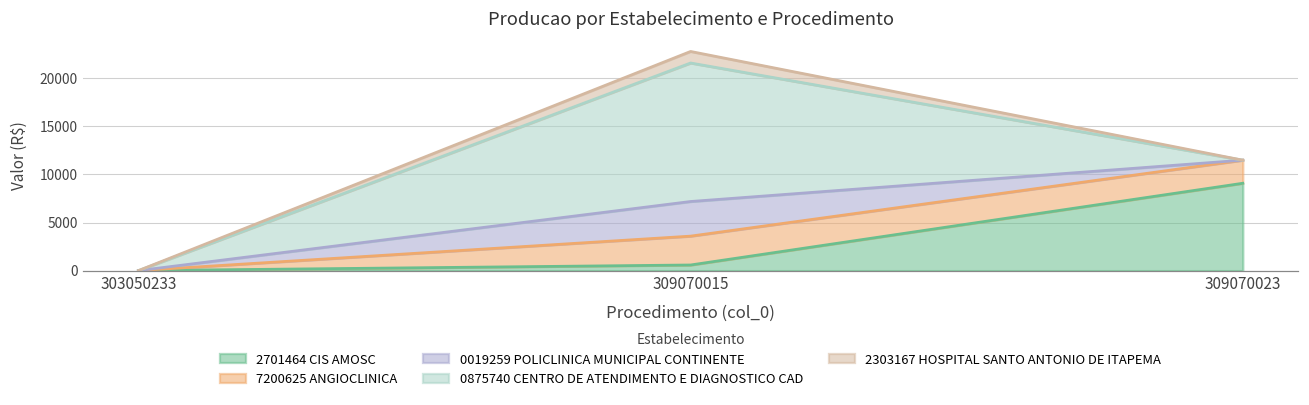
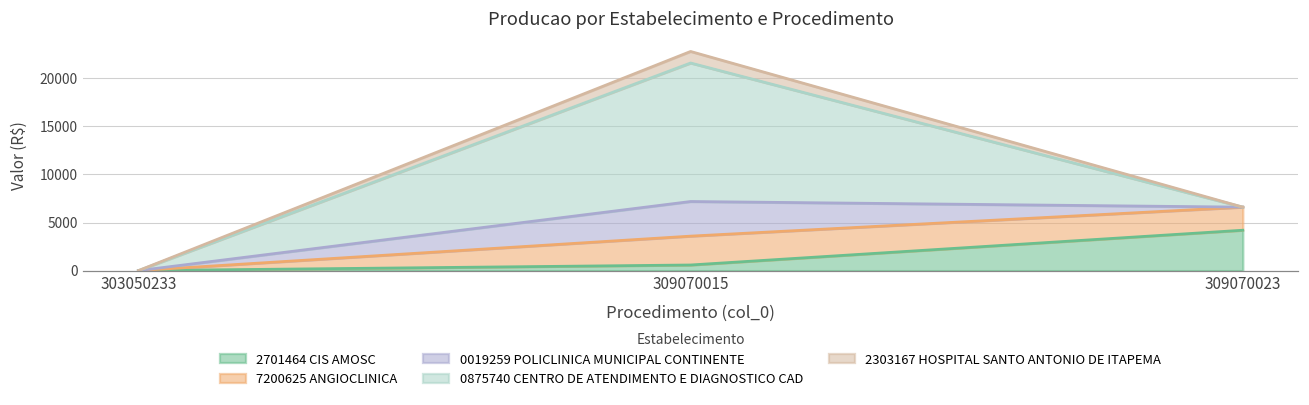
2701464 CIS AMOSC, 309070023: 9000 -> 4000
